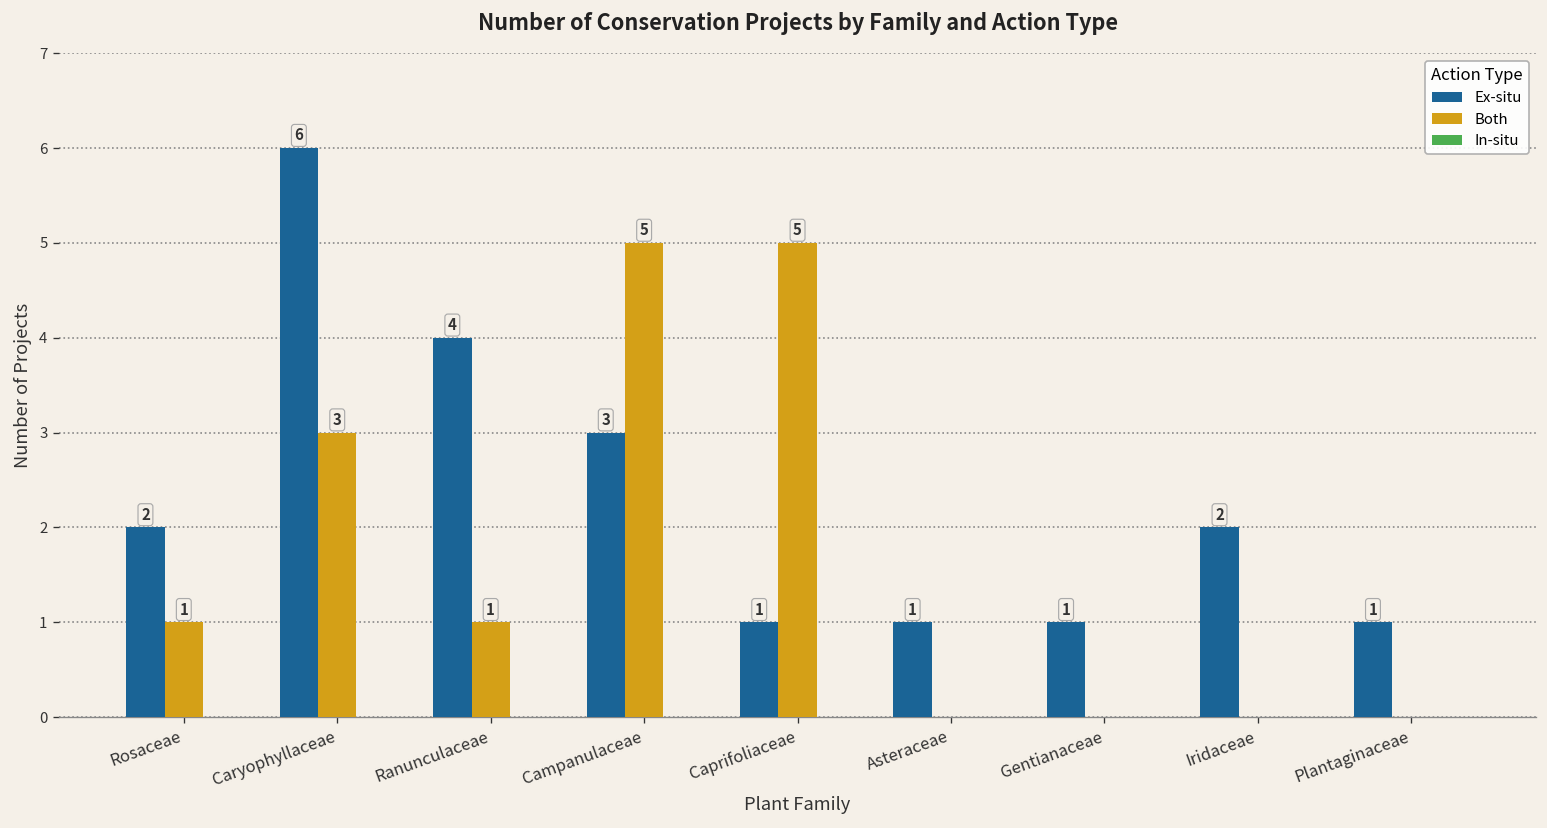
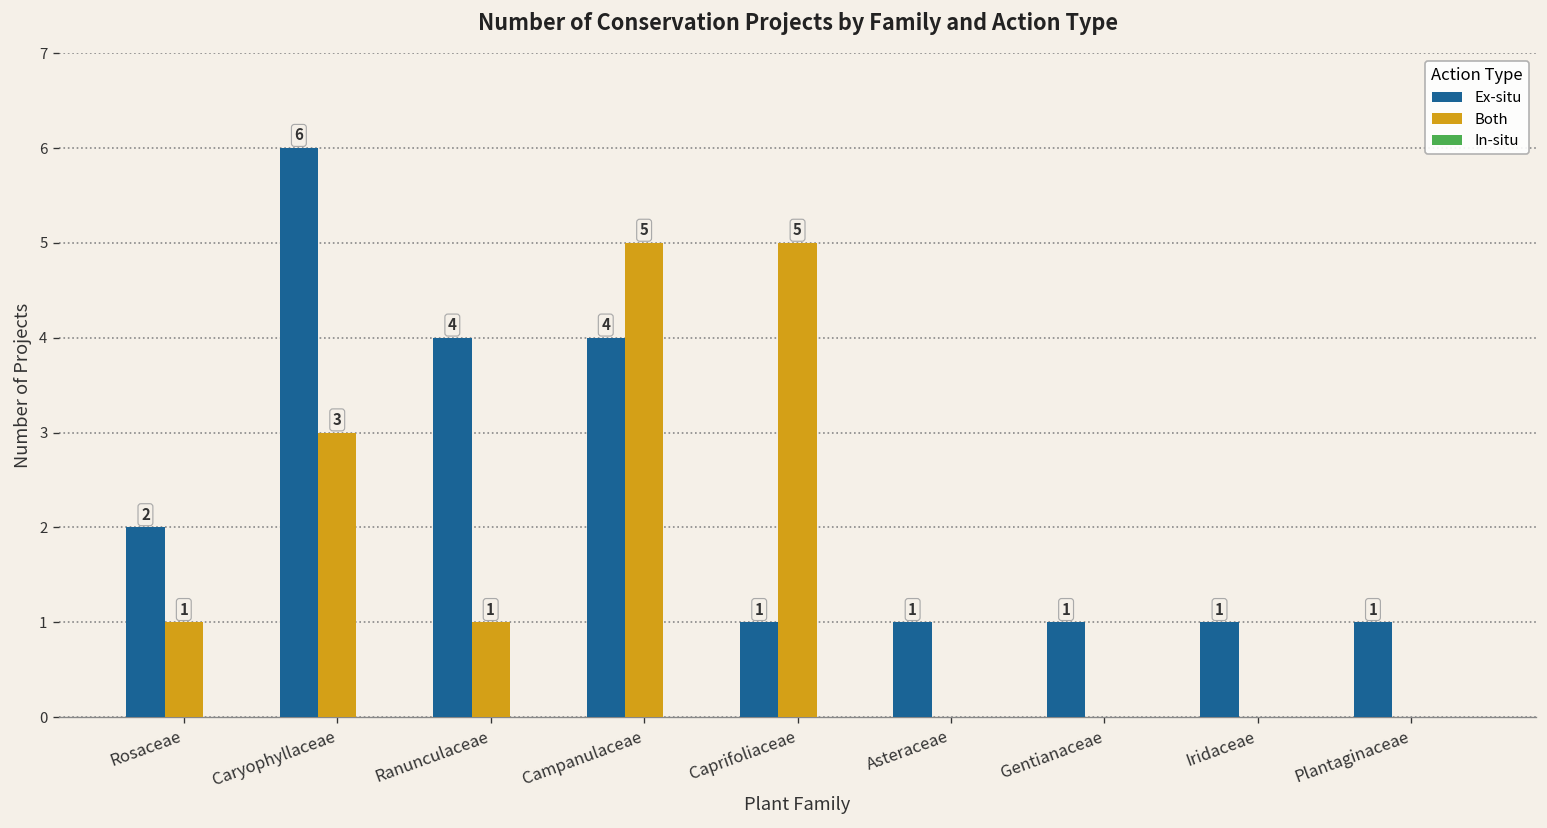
Ex-situ, Campanulaceae: 3 -> 4
Ex-situ, Iridaceae: 2 -> 1
